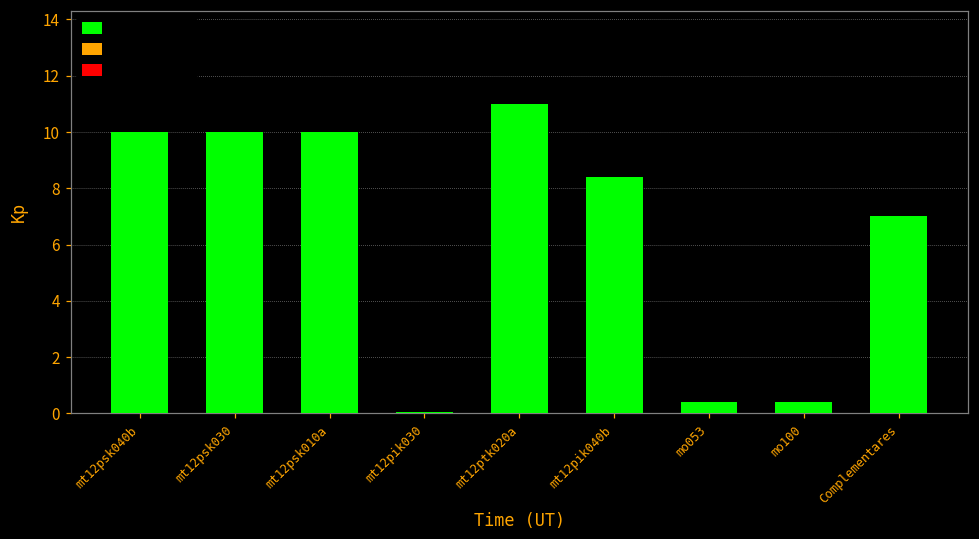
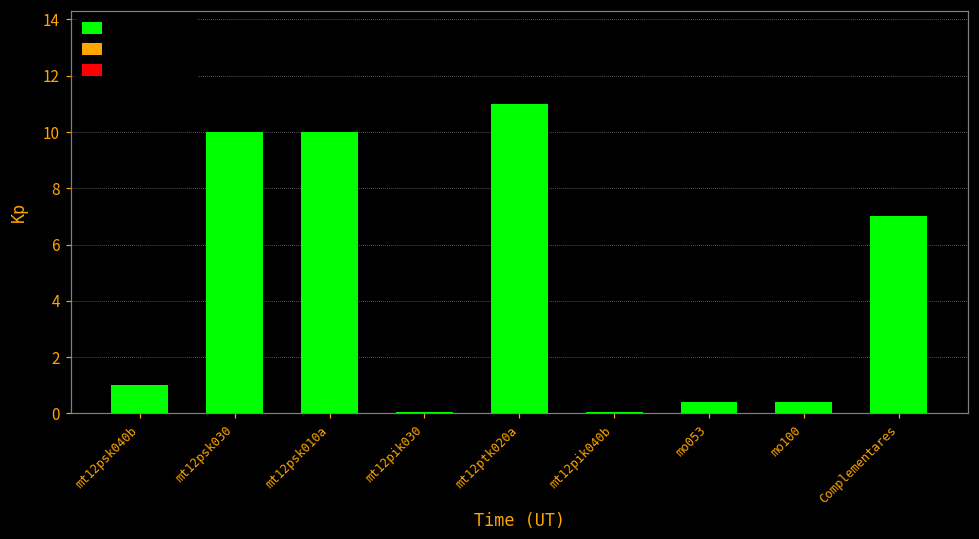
mt12psk040b: 10 -> 1
mt12pik040b: 8.4 -> 0.1
